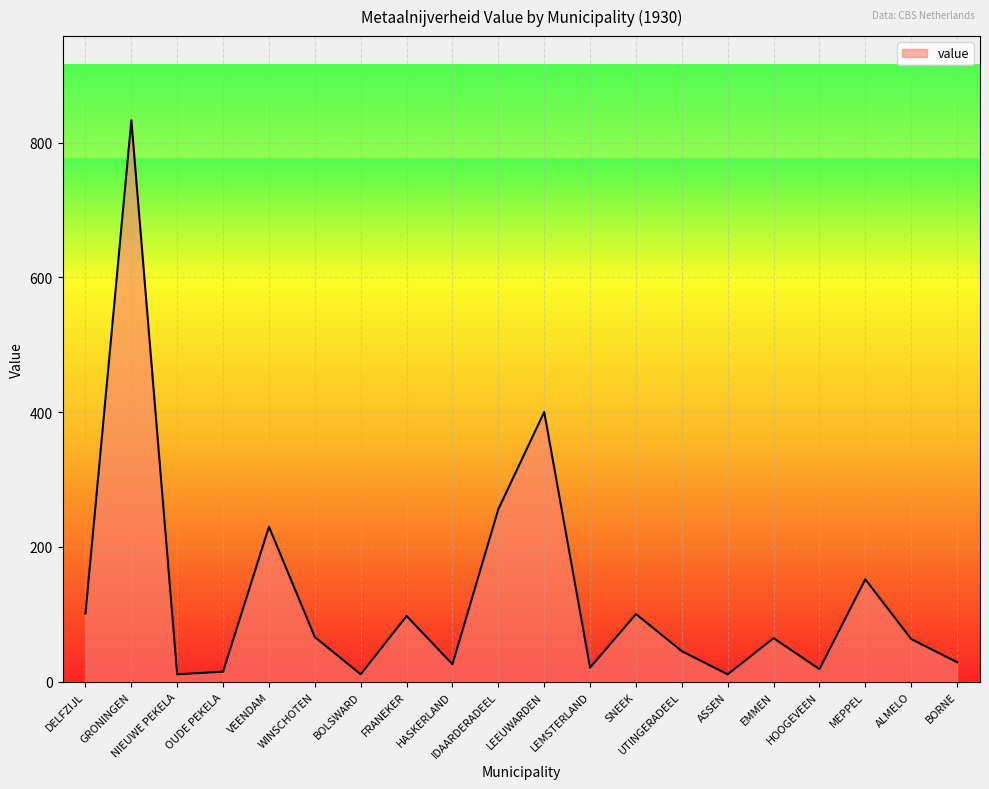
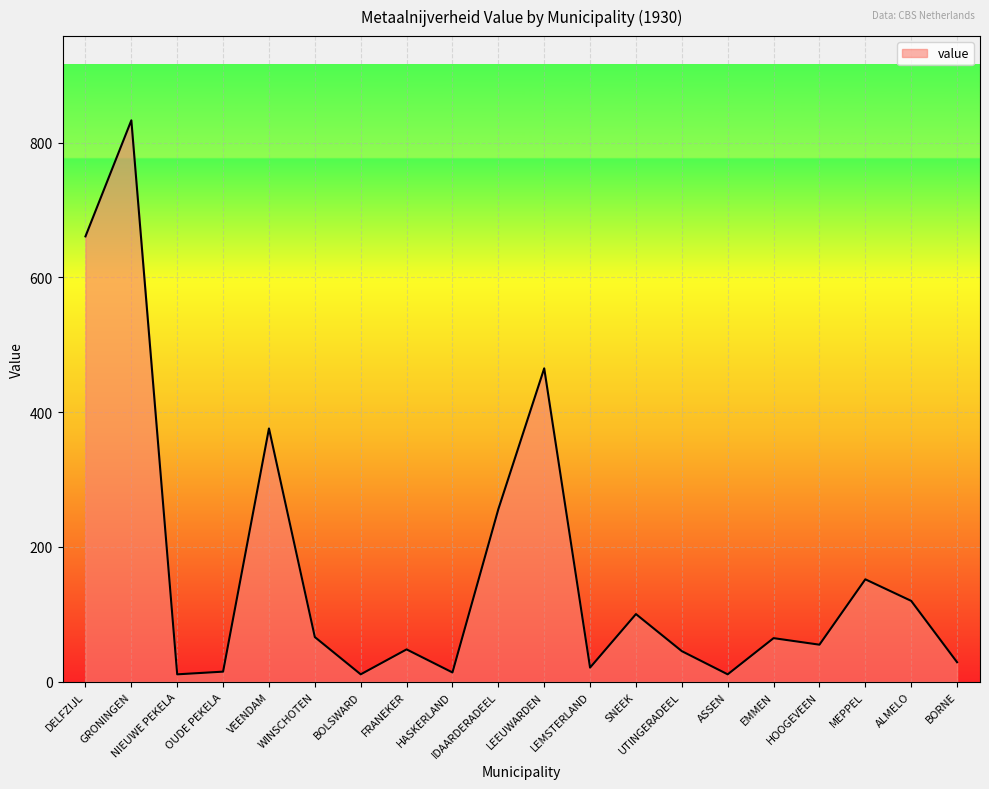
DELFZIJL: 100 -> 660
VEENDAM: 230 -> 380
FRANEKER: 100 -> 50
HASKERLAND: 30 -> 10
LEEUWARDEN: 400 -> 470
HOOGEVEEN: 20 -> 60
ALMELO: 60 -> 120
